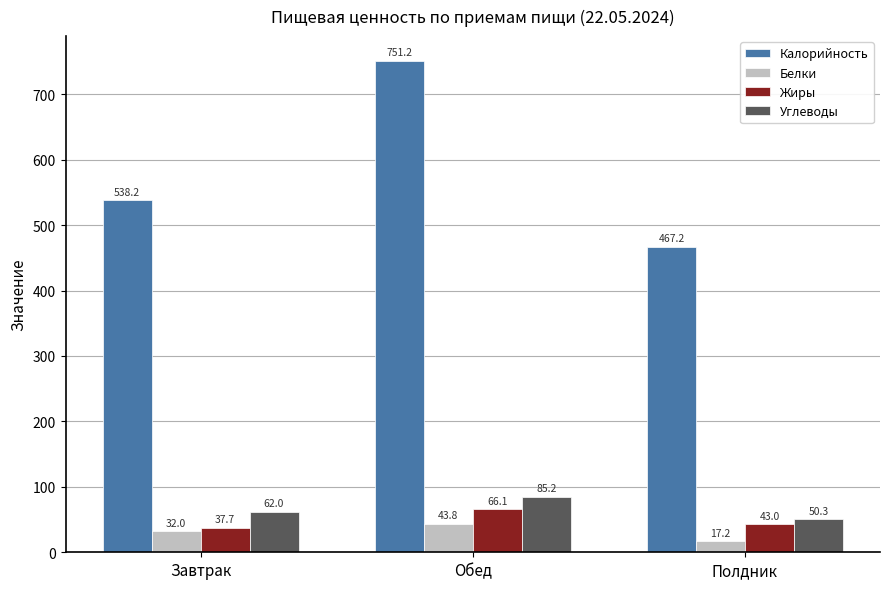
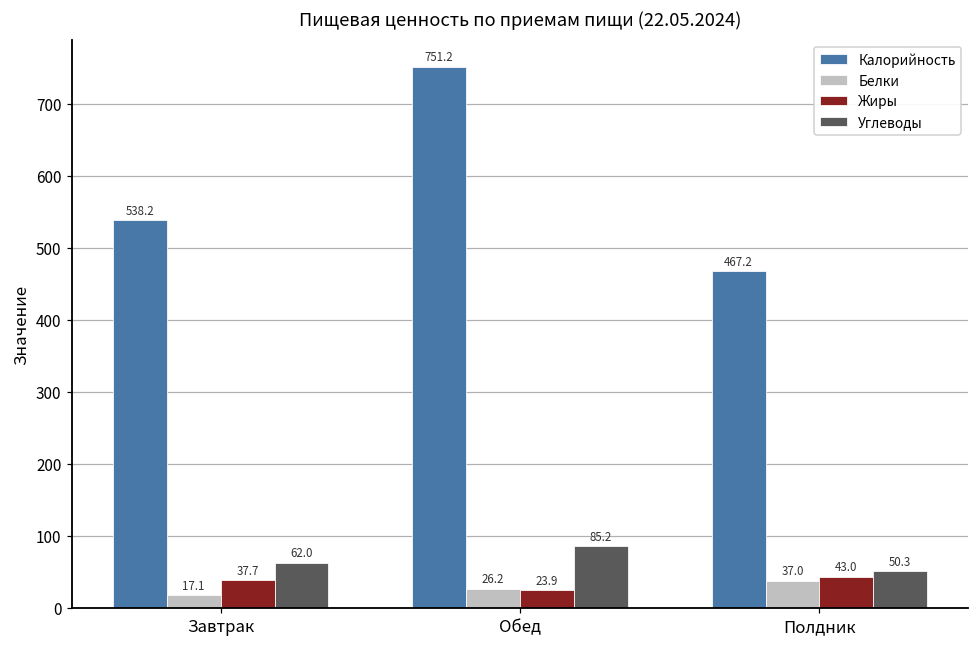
Белки, Завтрак: 32.0 -> 17.1
Белки, Обед: 43.8 -> 26.2
Жиры, Обед: 66.1 -> 23.9
Белки, Полдник: 17.2 -> 37.0
